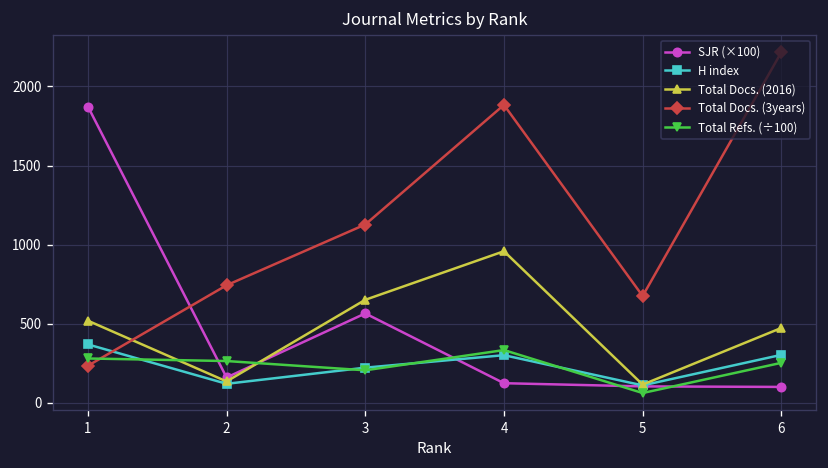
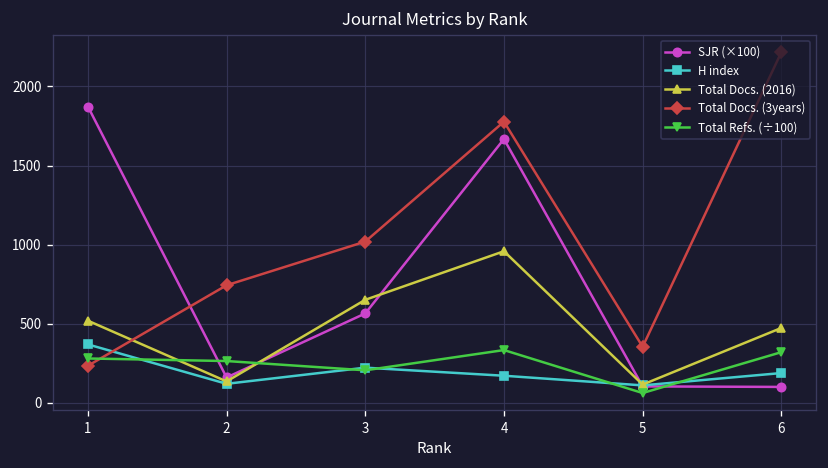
Total Docs. (3years), 3: 1130 -> 1020
SJR (×100), 4: 120 -> 1670
H index, 4: 300 -> 170
Total Docs. (3years), 4: 1880 -> 1780
Total Docs. (3years), 5: 680 -> 350
H index, 6: 300 -> 190
Total Refs. (÷100), 6: 250 -> 320
